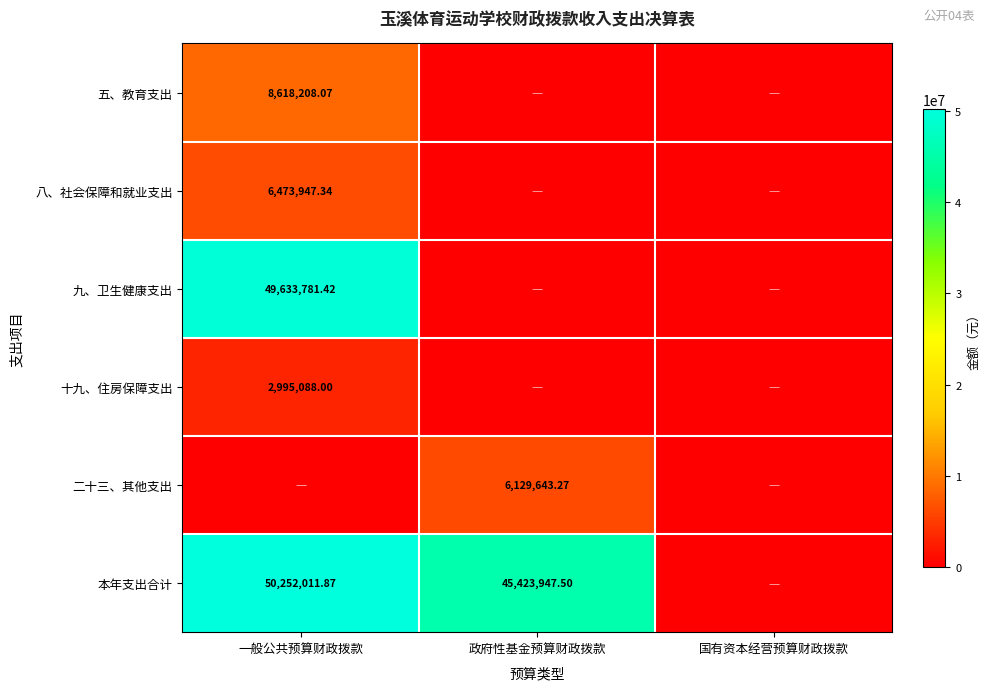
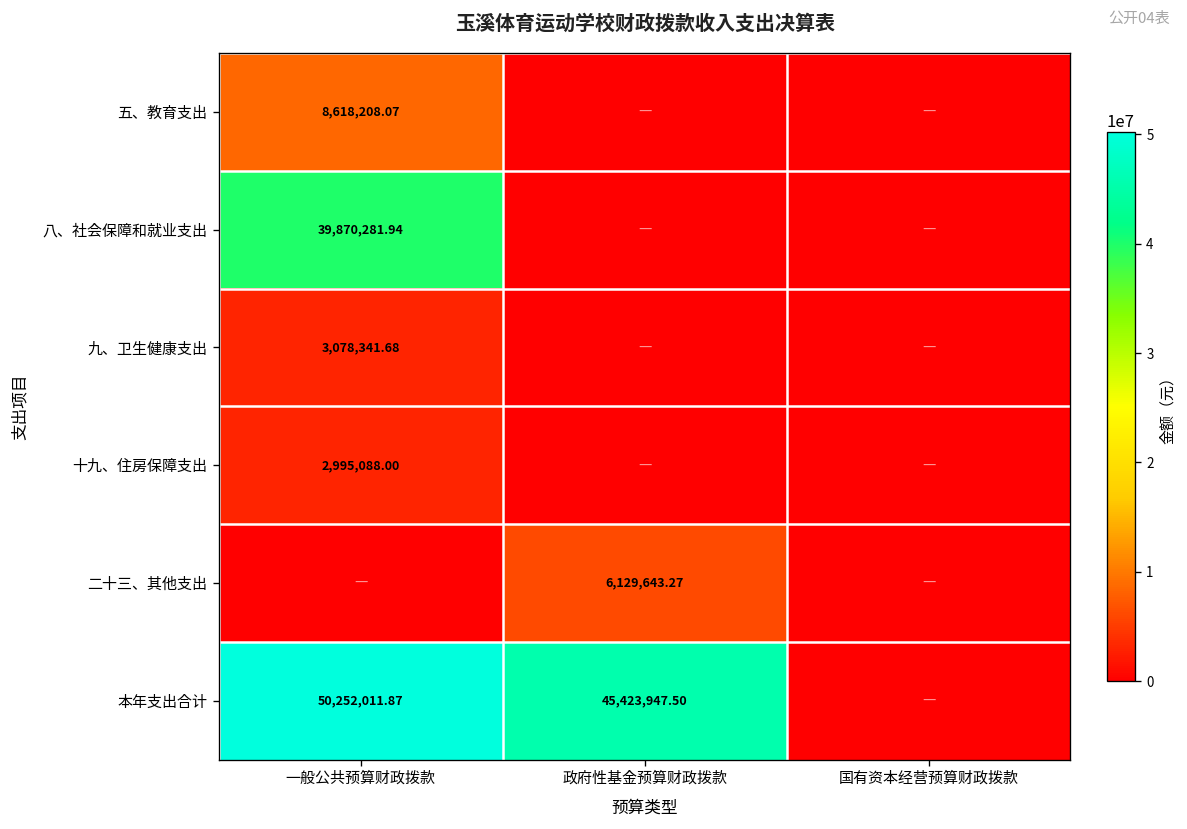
八、社会保障和就业支出, 一般公共预算财政拨款: 6,473,947.34 -> 39,870,281.94
九、卫生健康支出, 一般公共预算财政拨款: 49,633,781.42 -> 3,078,341.68
